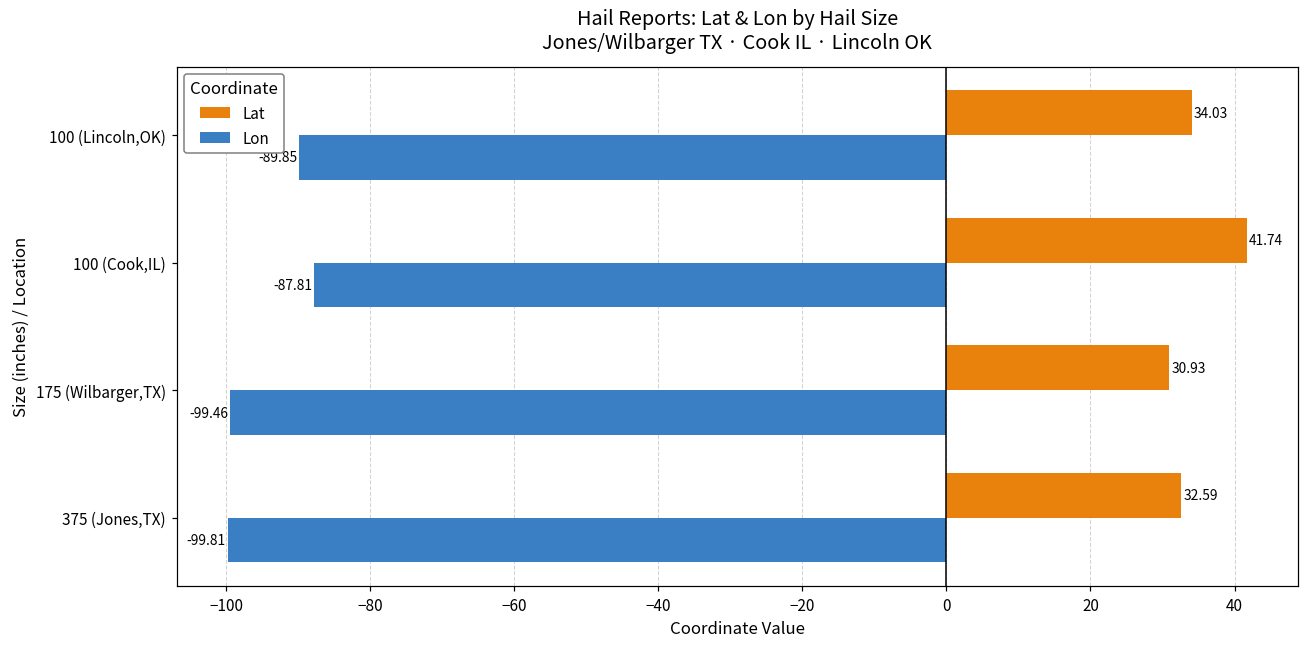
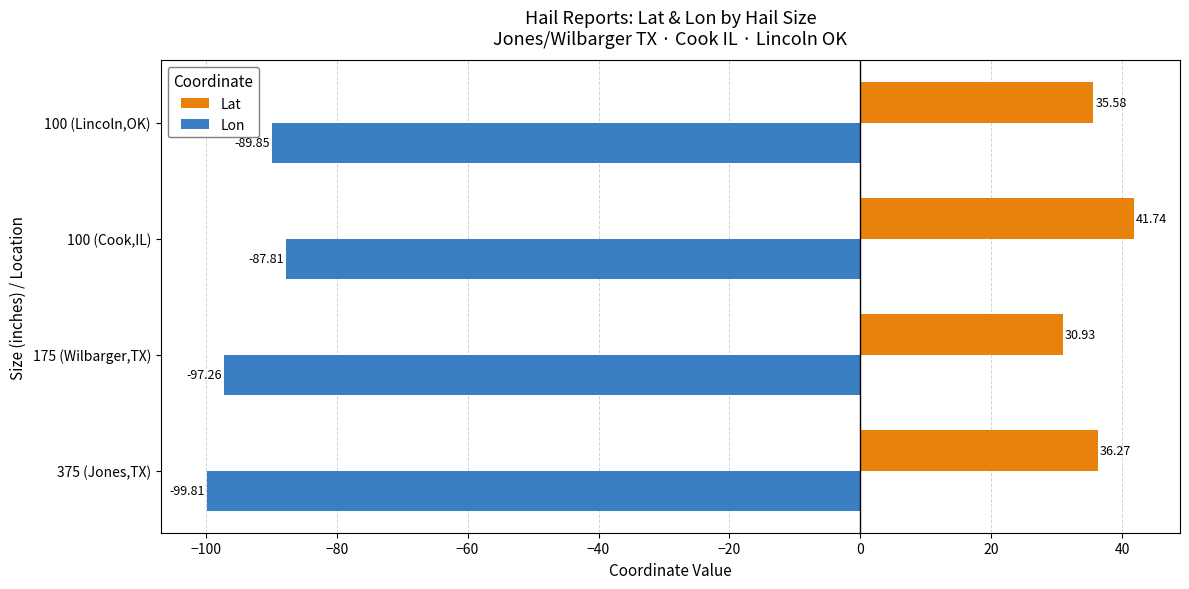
Lat, 100 (Lincoln,OK): 34.03 -> 35.58
Lon, 175 (Wilbarger,TX): -99.46 -> -97.26
Lat, 375 (Jones,TX): 32.59 -> 36.27
